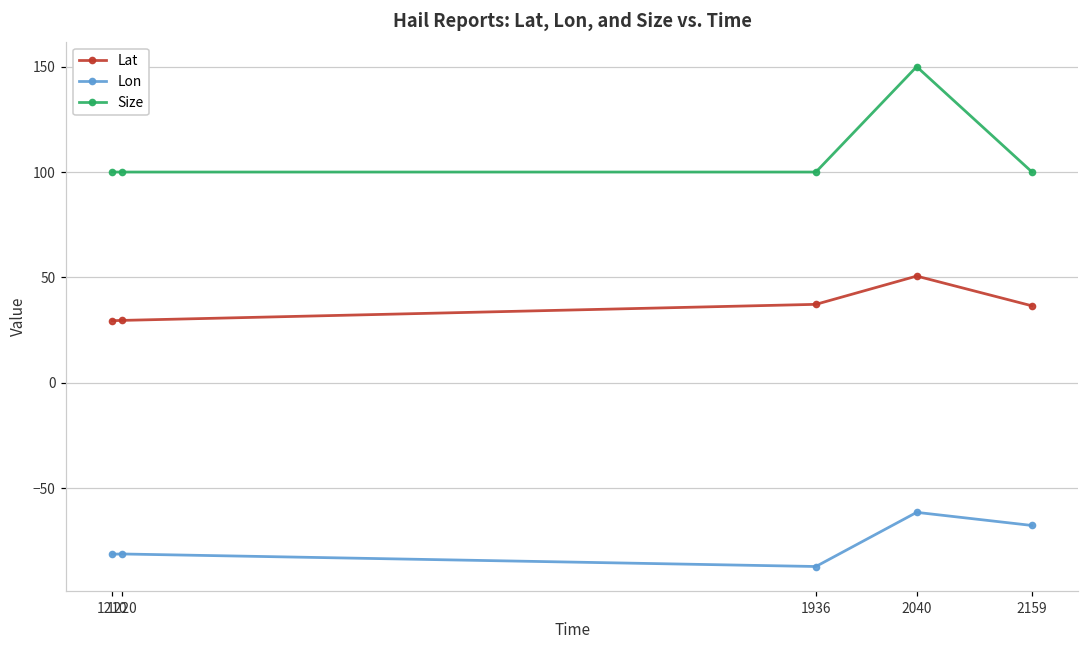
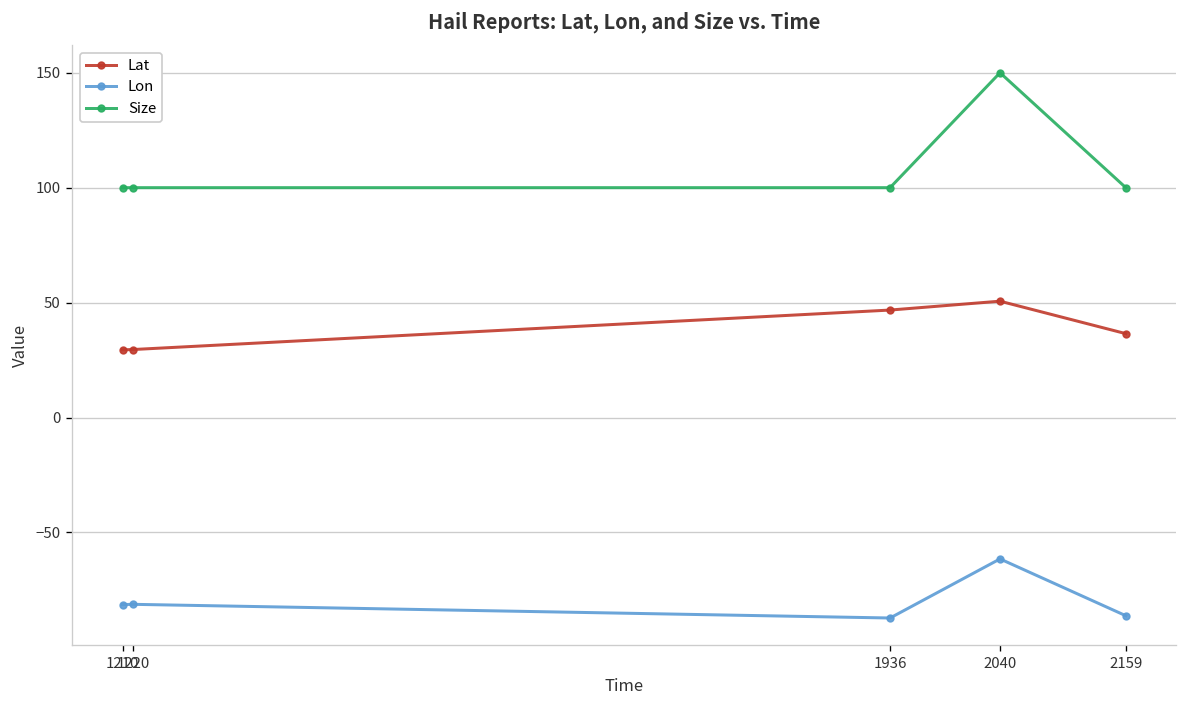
Lat, 1936: 37 -> 47
Lon, 2159: -68 -> -86
